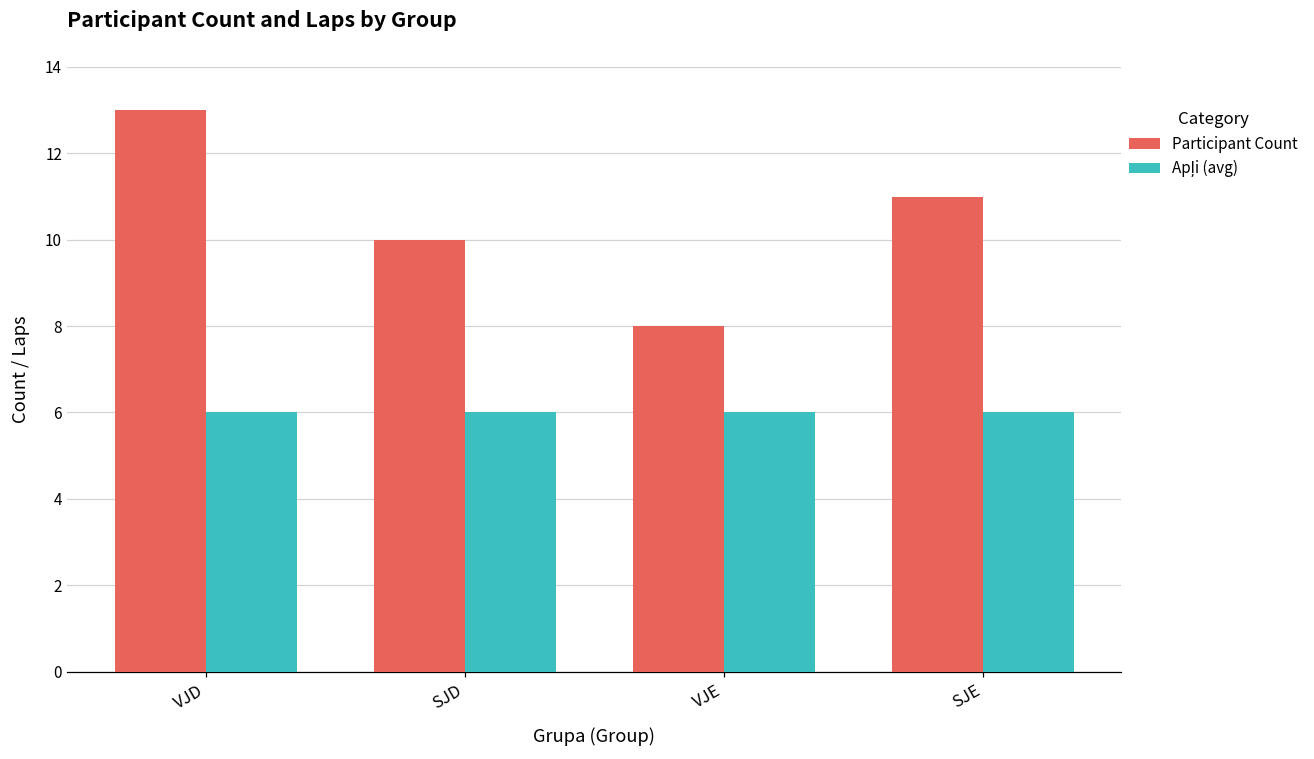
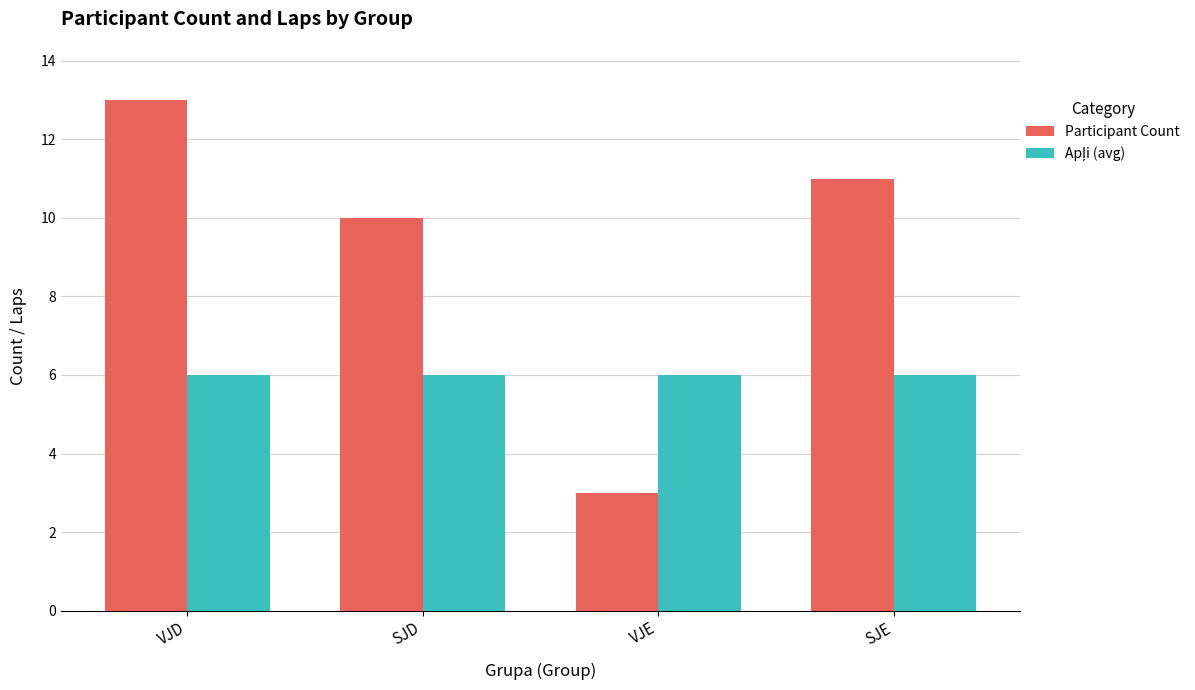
Participant Count, VJE: 8 -> 3
